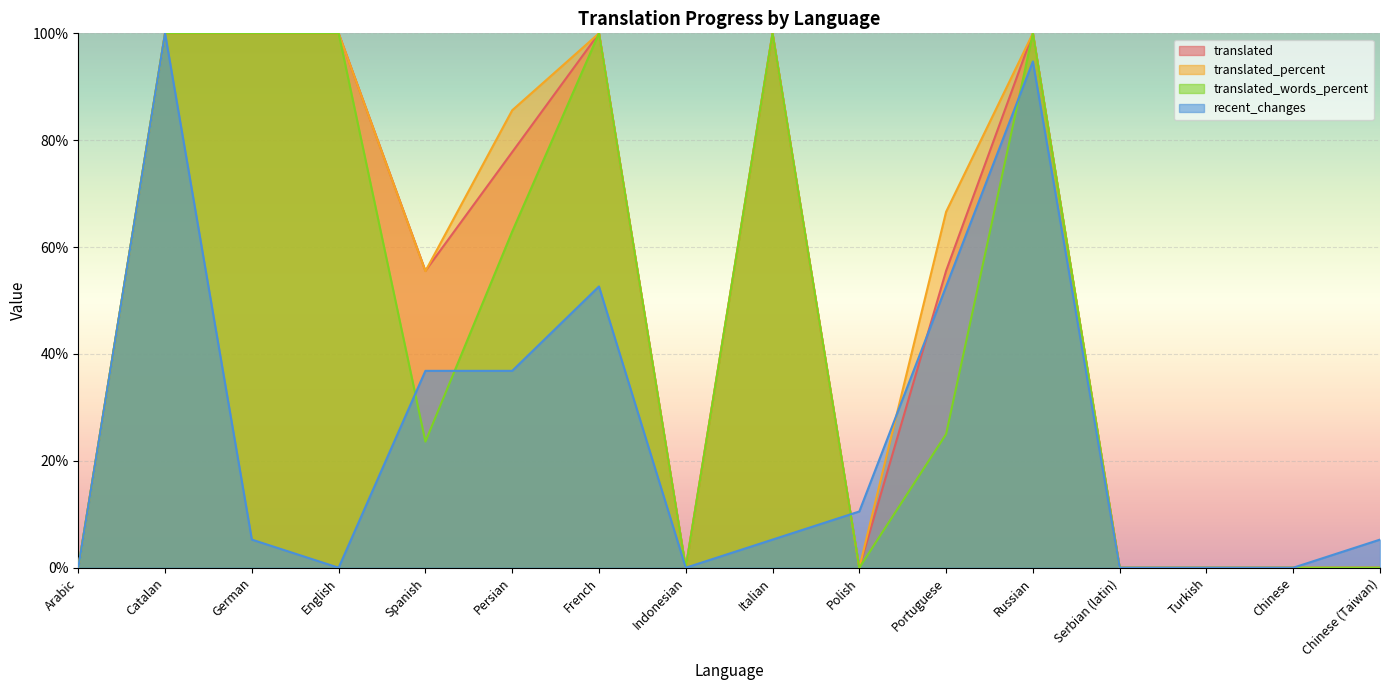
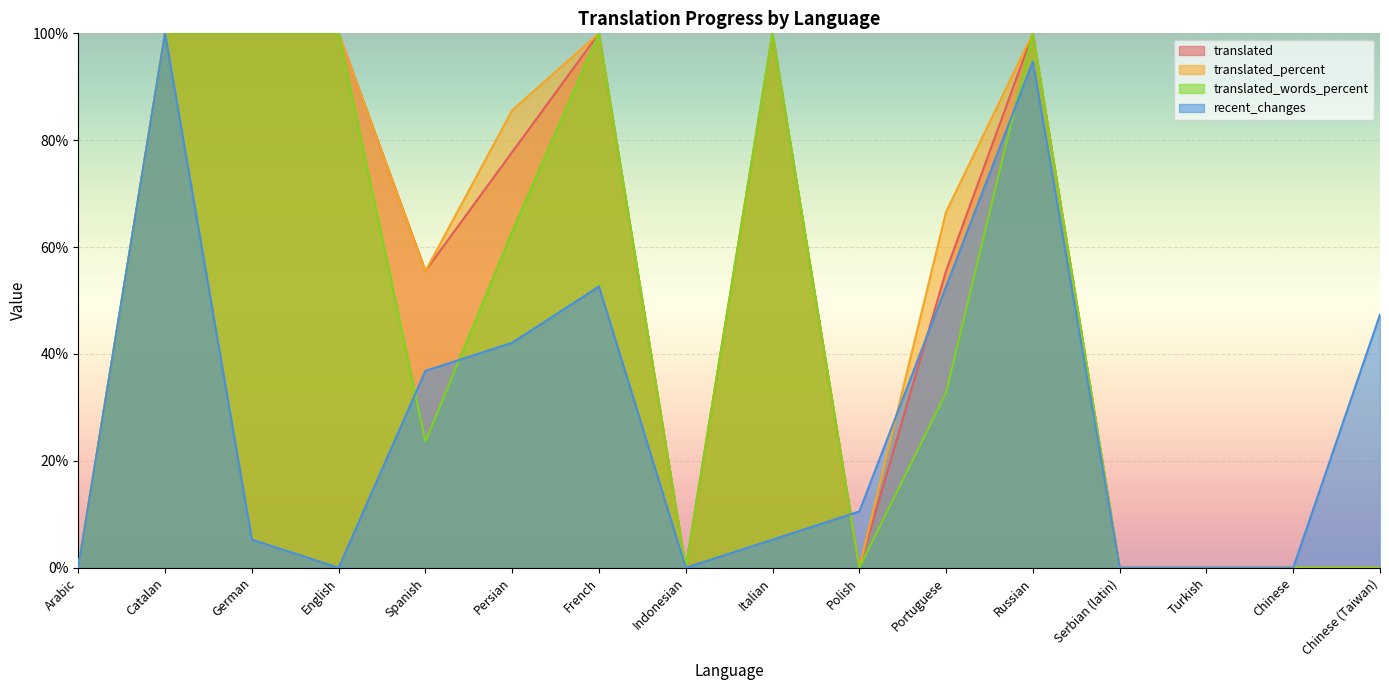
recent_changes, Persian: 37% -> 42%
translated_words_percent, Portuguese: 25% -> 33%
recent_changes, Chinese (Taiwan): 5% -> 47%
